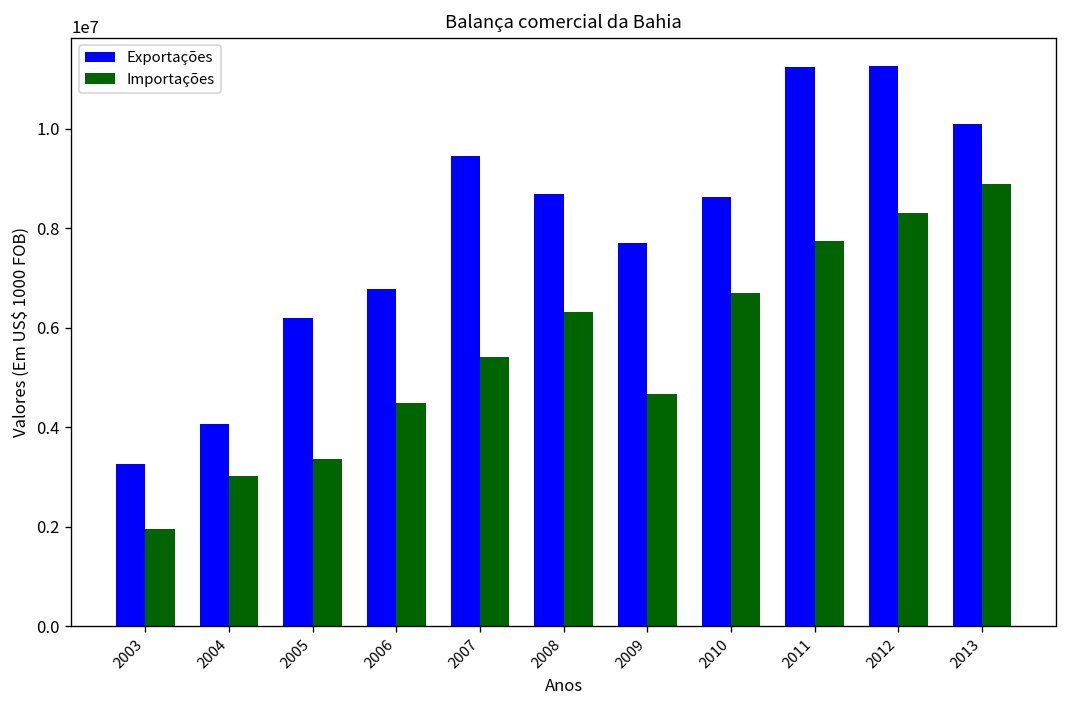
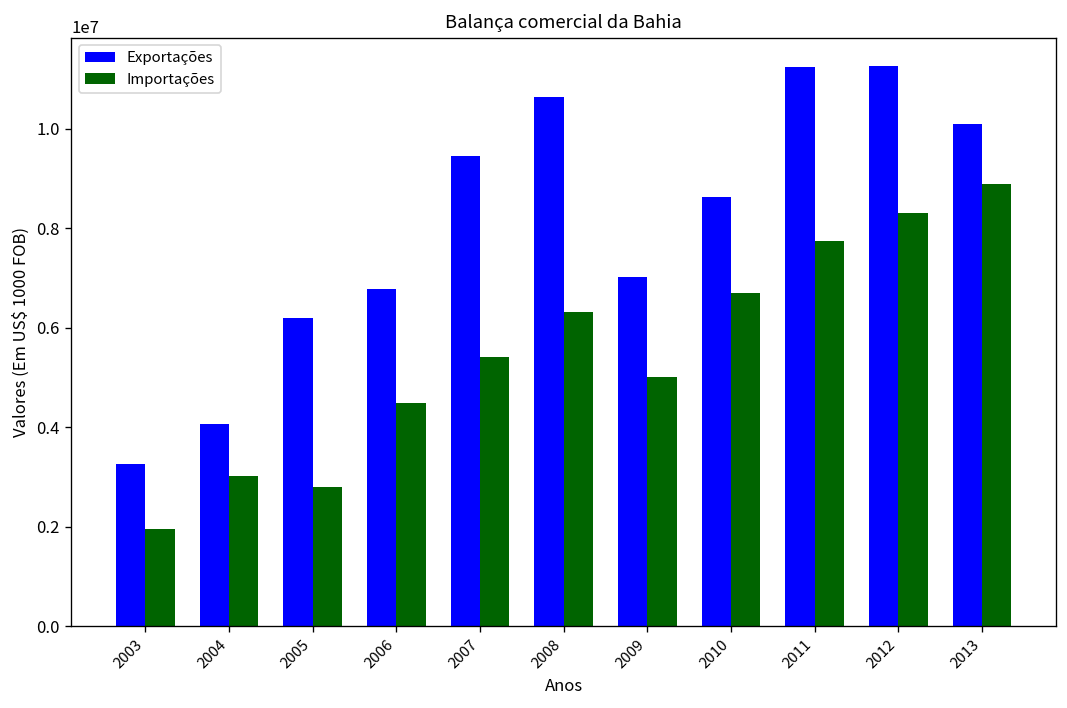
Importações, 2005: 3400000 -> 2800000
Exportações, 2008: 8700000 -> 10600000
Exportações, 2009: 7700000 -> 7000000
Importações, 2009: 4700000 -> 5000000
